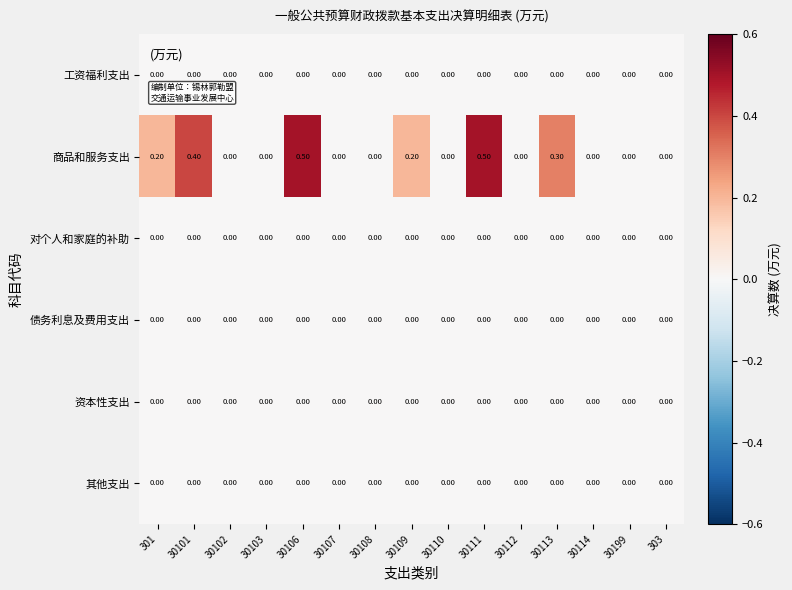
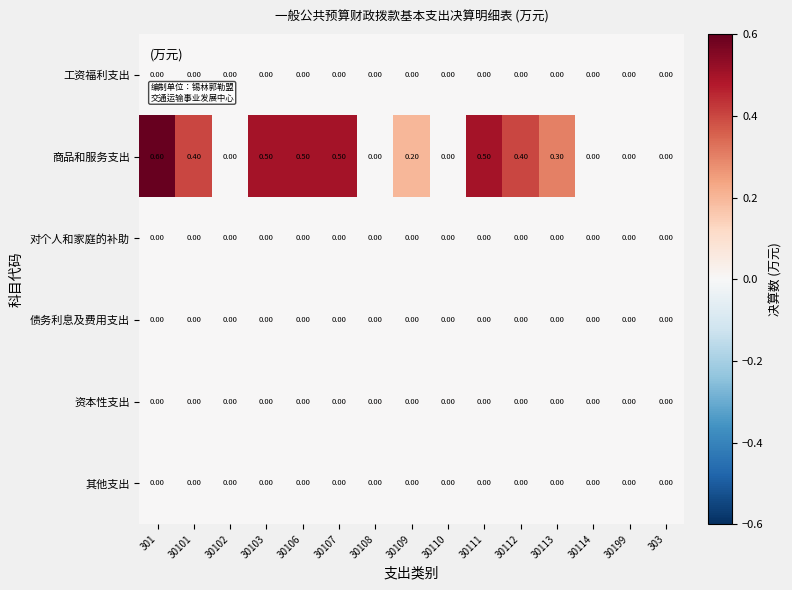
商品和服务支出, 301: 0.20 -> 0.60
商品和服务支出, 30103: 0.00 -> 0.50
商品和服务支出, 30107: 0.00 -> 0.50
商品和服务支出, 30112: 0.00 -> 0.40
